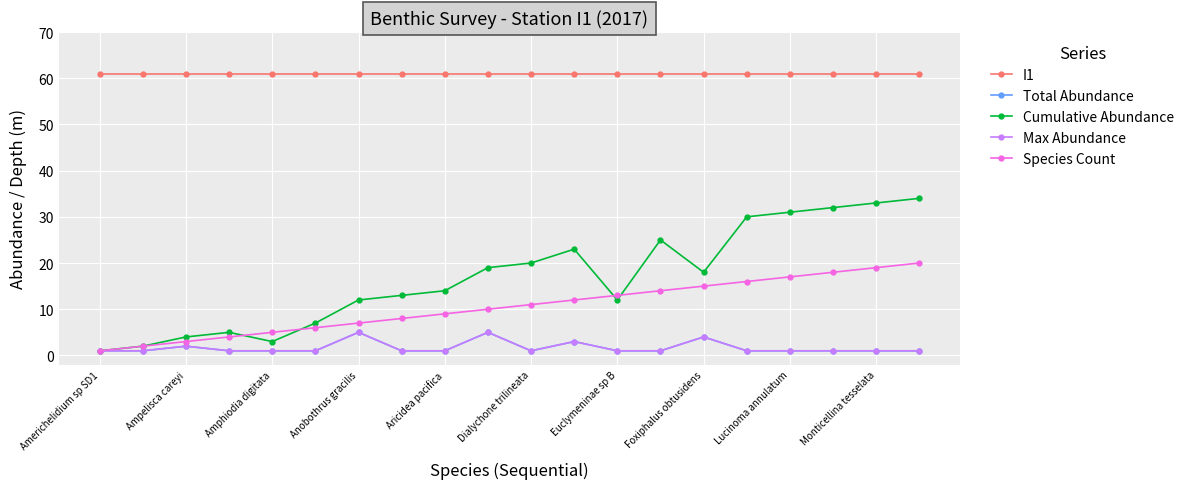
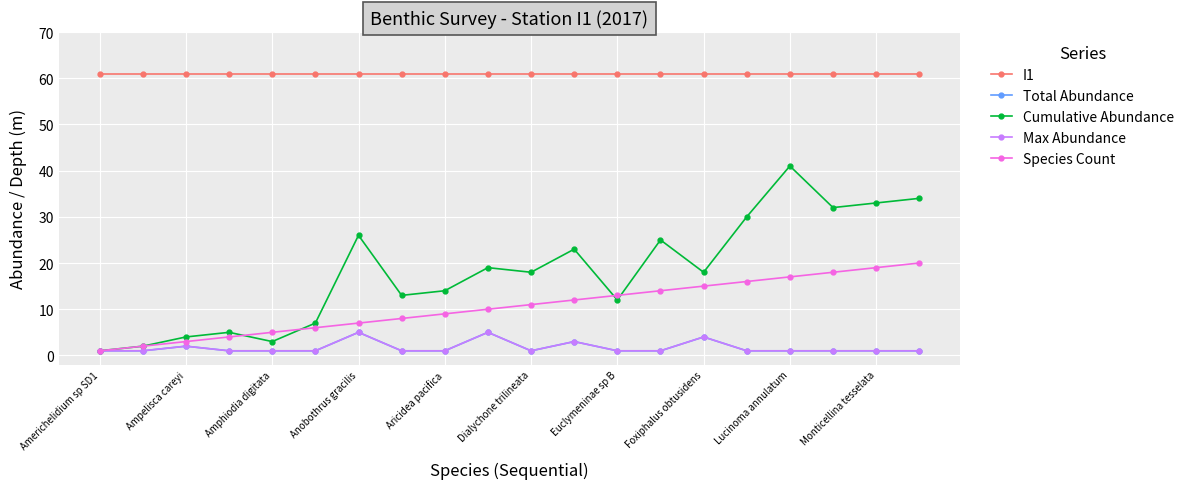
Cumulative Abundance, Anobothrus gracilis: 12 -> 26
Cumulative Abundance, Dialychone trilineata: 20 -> 18
Cumulative Abundance, Lucinoma annulatum: 31 -> 41
